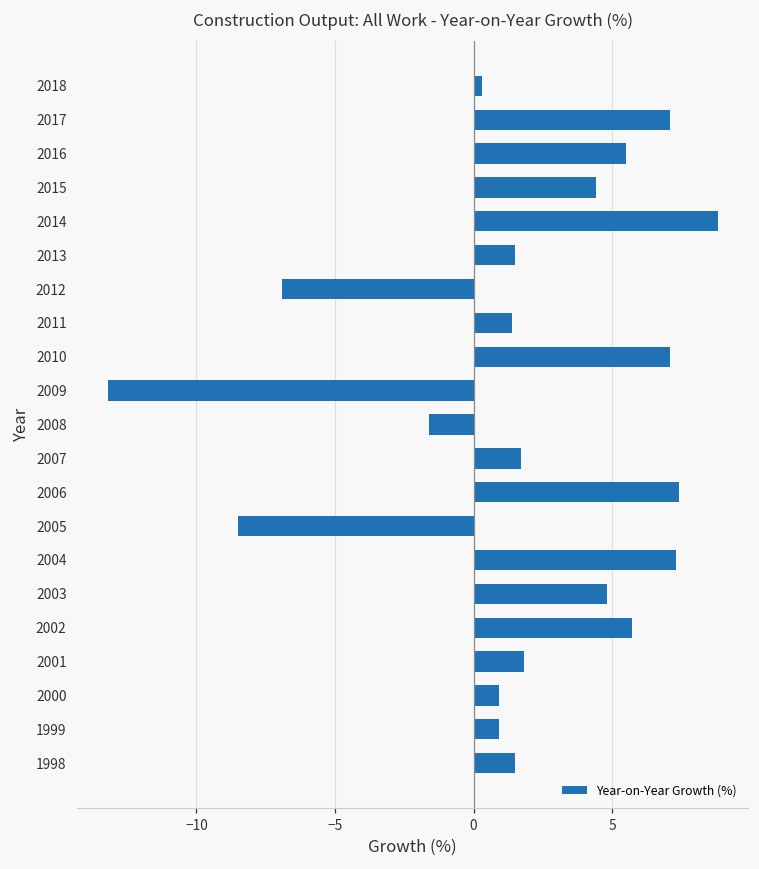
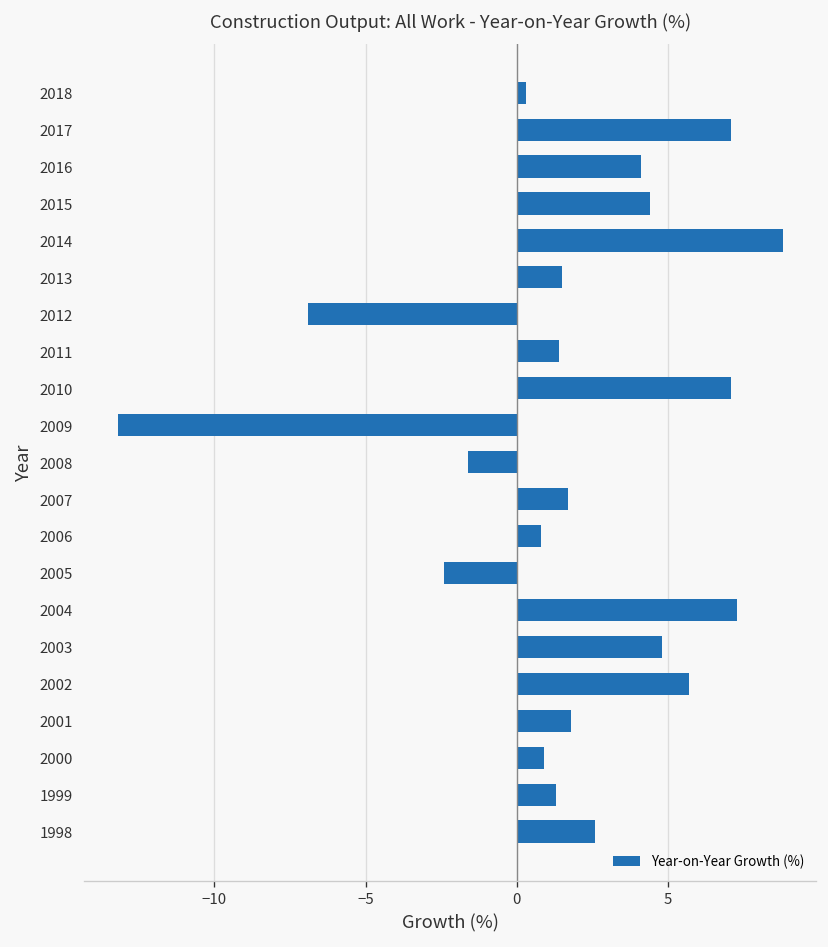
2016: 5.5 -> 4.1
2006: 7.4 -> 0.8
2005: -8.5 -> -2.4
1999: 0.9 -> 1.3
1998: 1.5 -> 2.6
